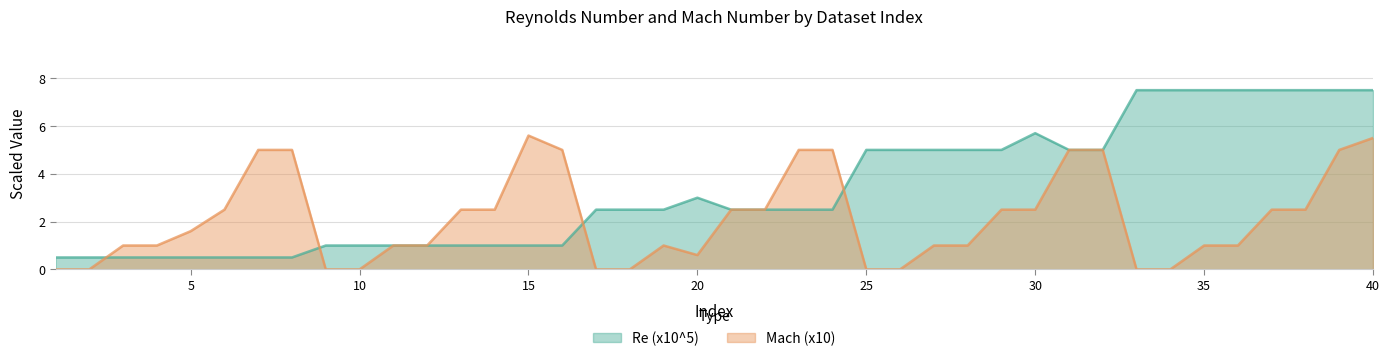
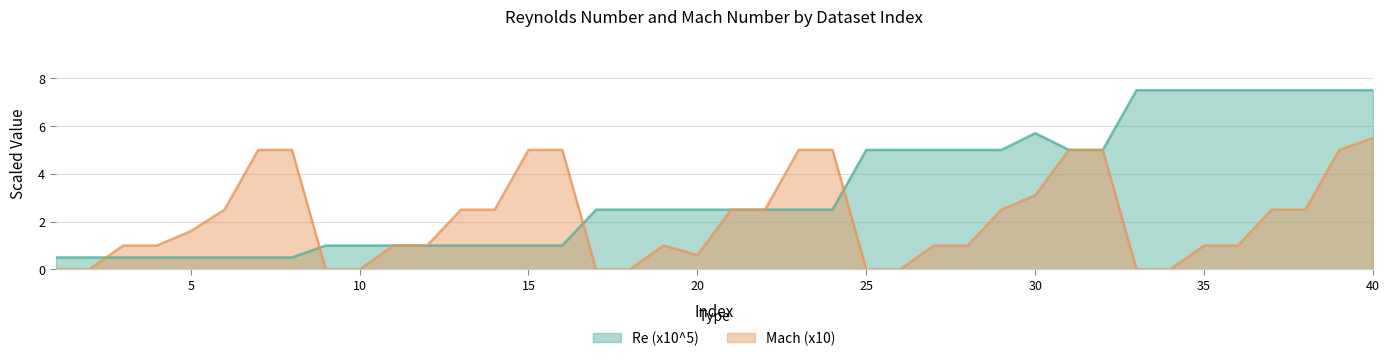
Mach (x10), 15: 5.6 -> 5.0
Re (x10^5), 20: 3.0 -> 2.5
Mach (x10), 30: 2.5 -> 3.1
